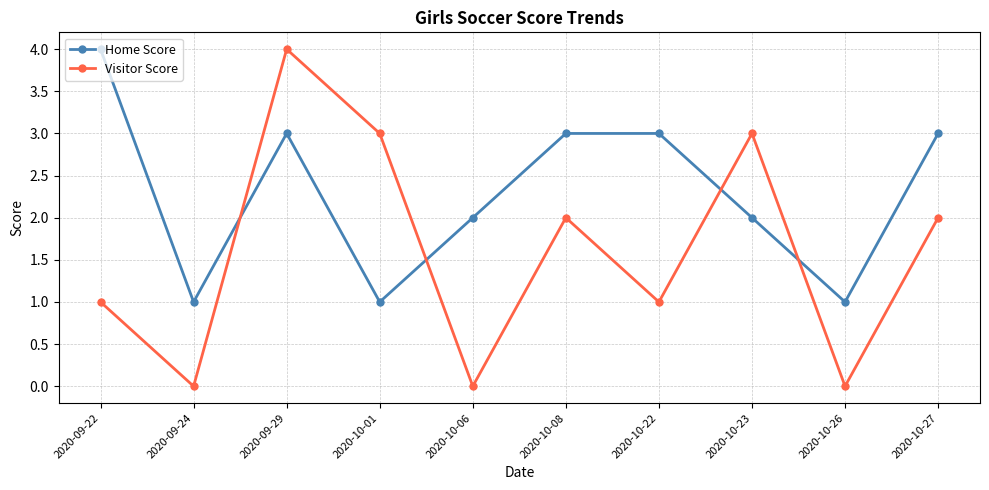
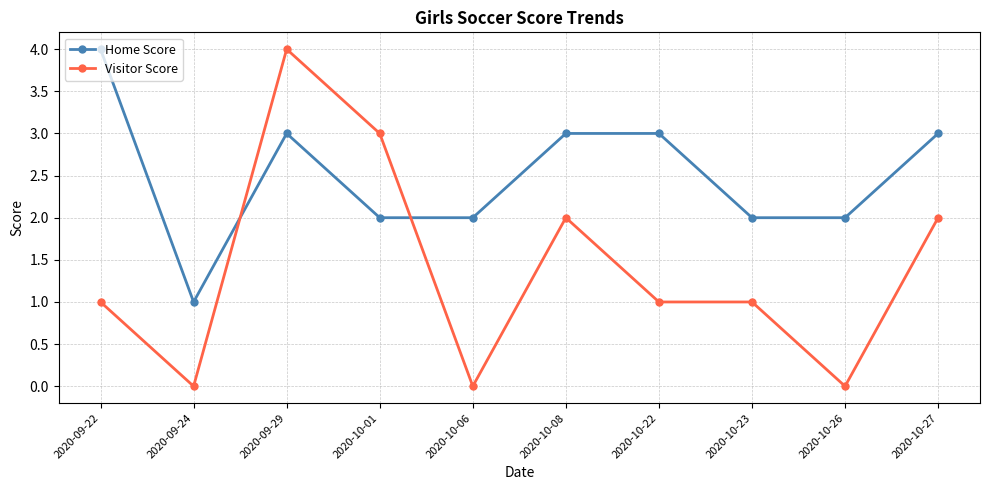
Home Score, 2020-10-01: 1 -> 2
Visitor Score, 2020-10-23: 3 -> 1
Home Score, 2020-10-26: 1 -> 2
